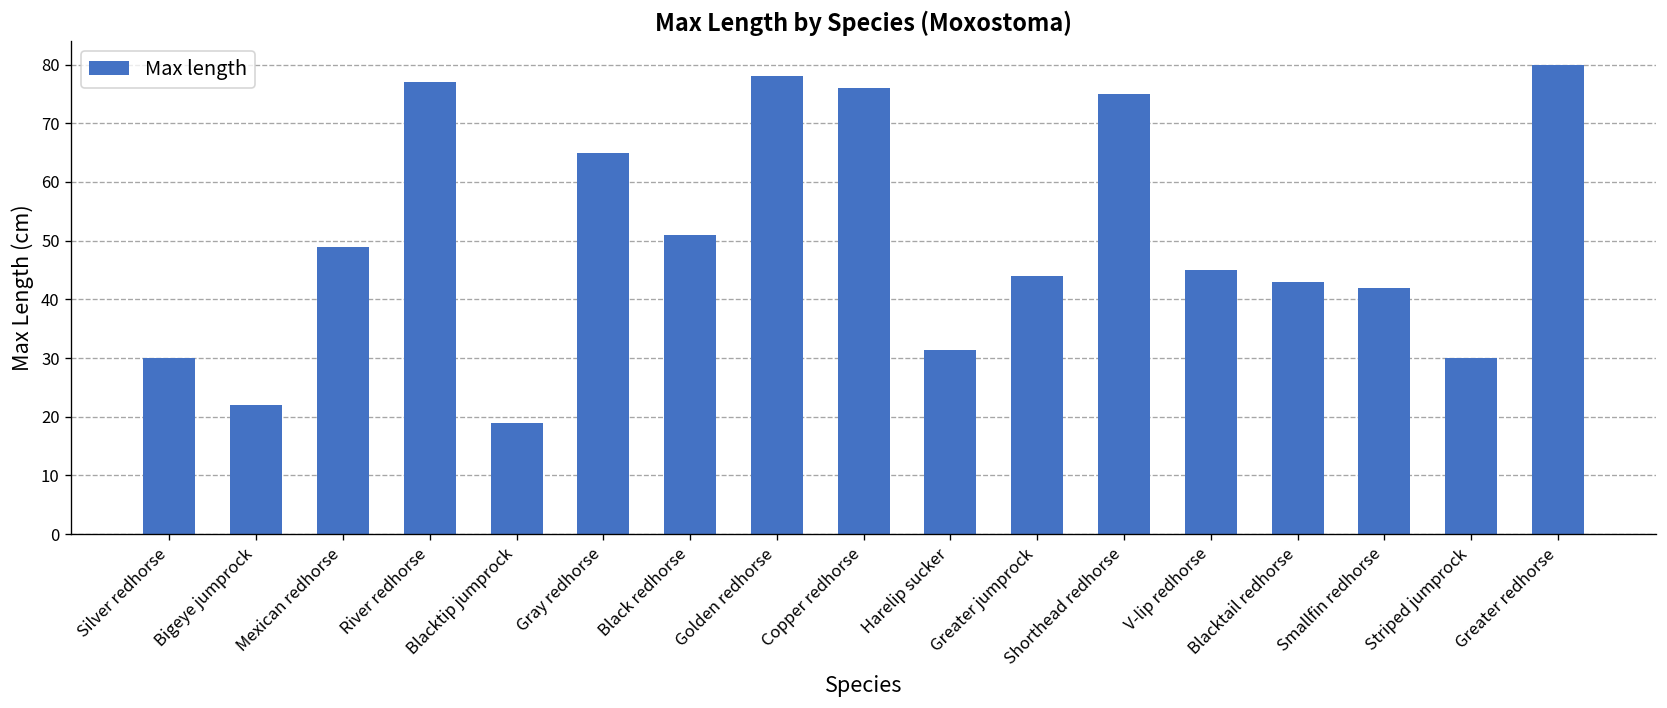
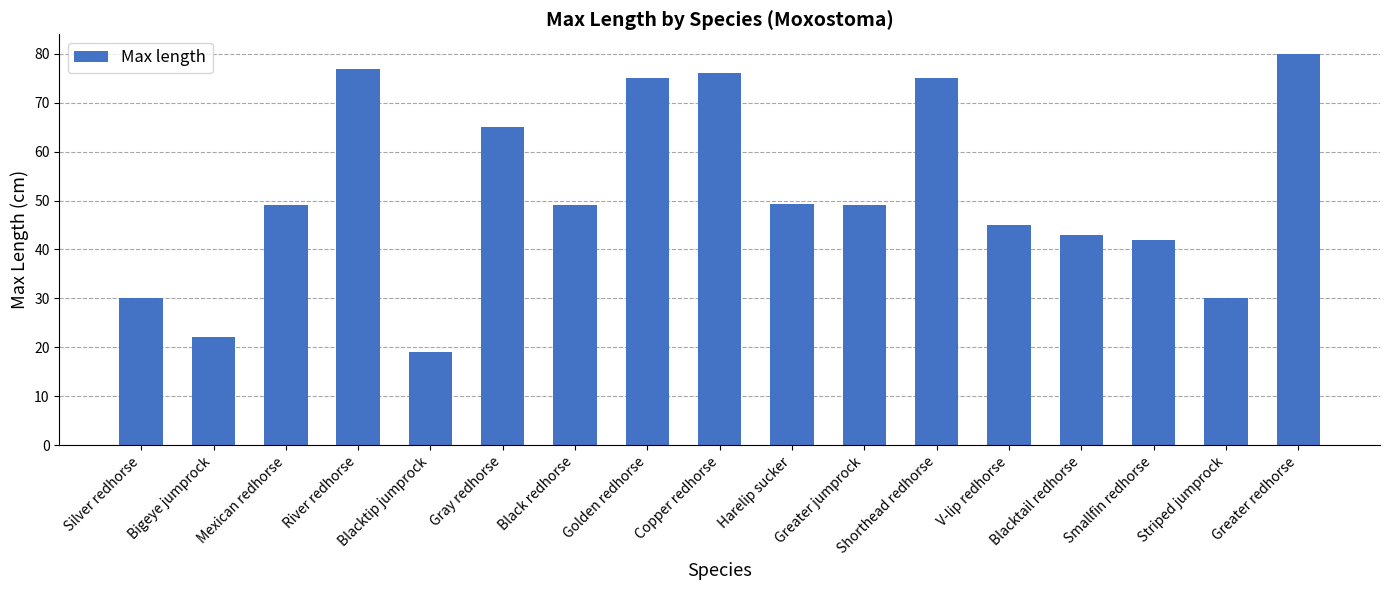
Black redhorse: 51 -> 49
Golden redhorse: 78 -> 75
Harelip sucker: 31 -> 49
Greater jumprock: 44 -> 49
